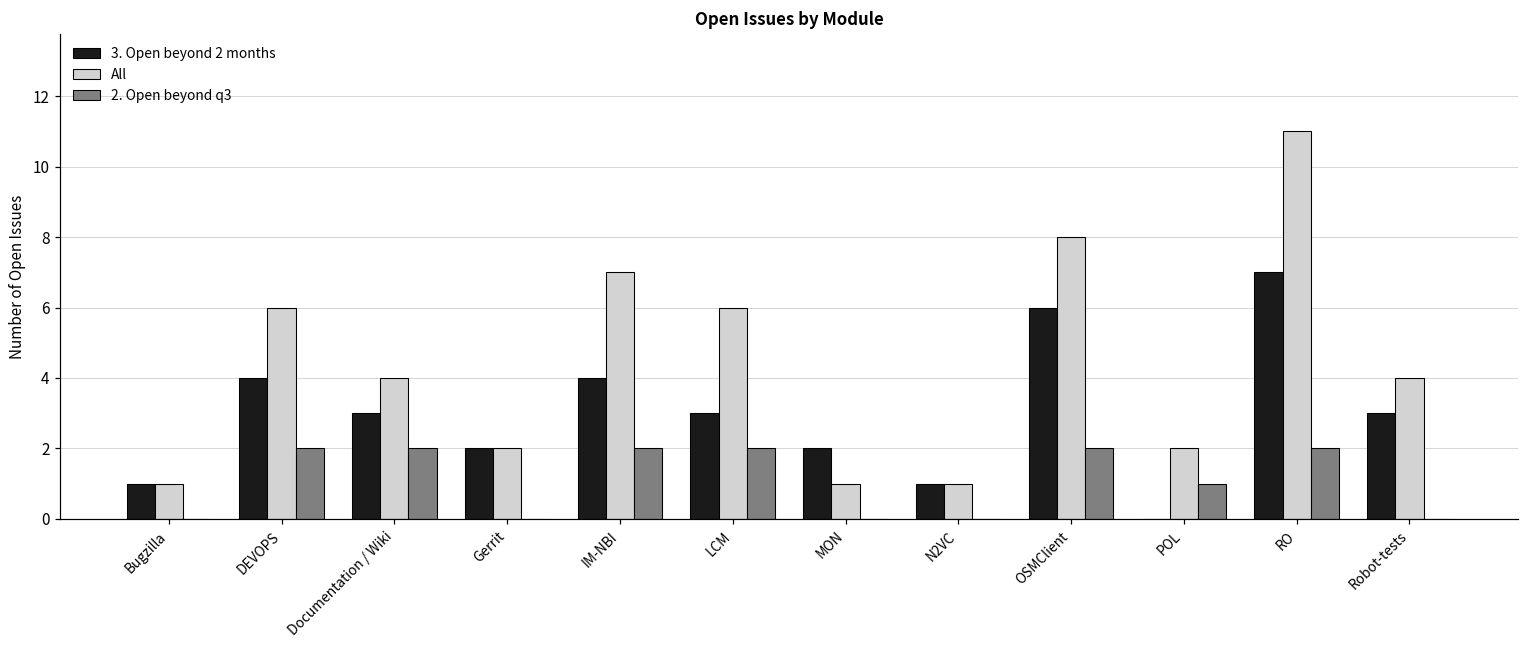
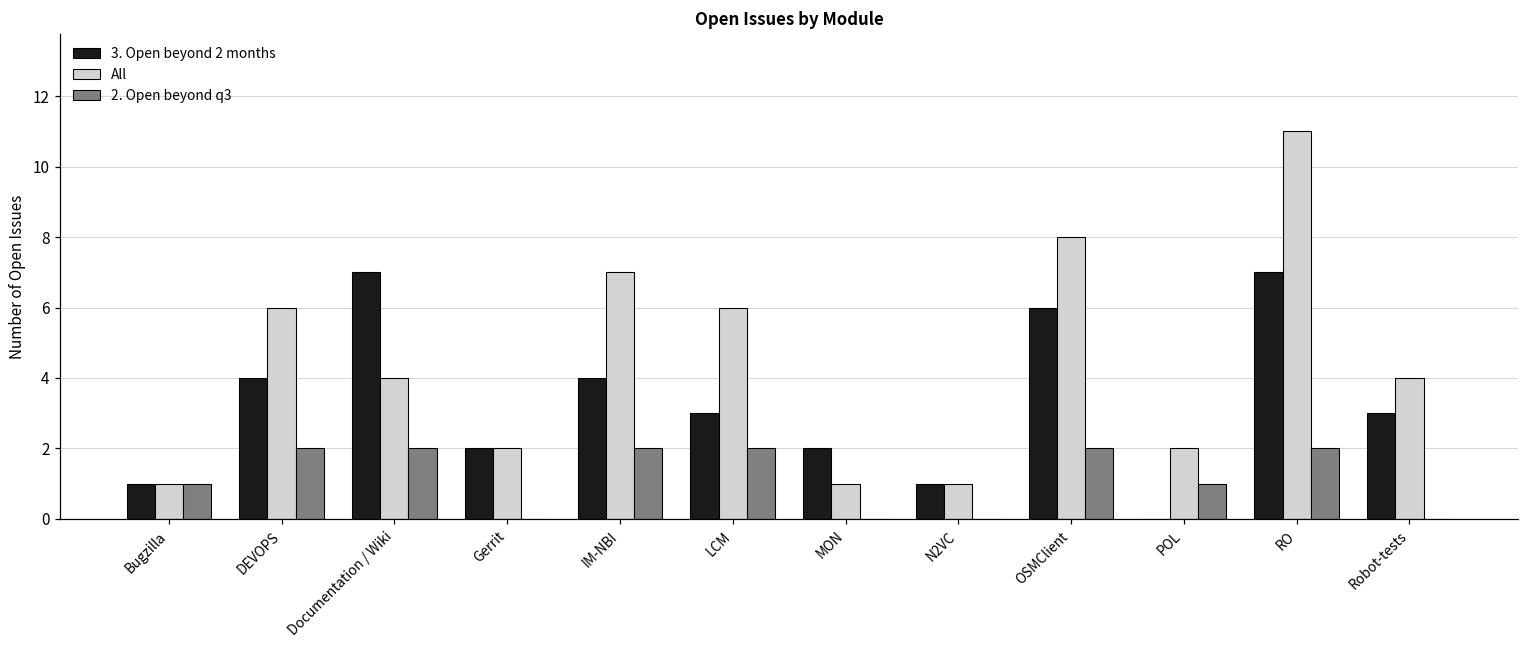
2. Open beyond q3, Bugzilla: 0 -> 1
3. Open beyond 2 months, Documentation / Wiki: 3 -> 7
